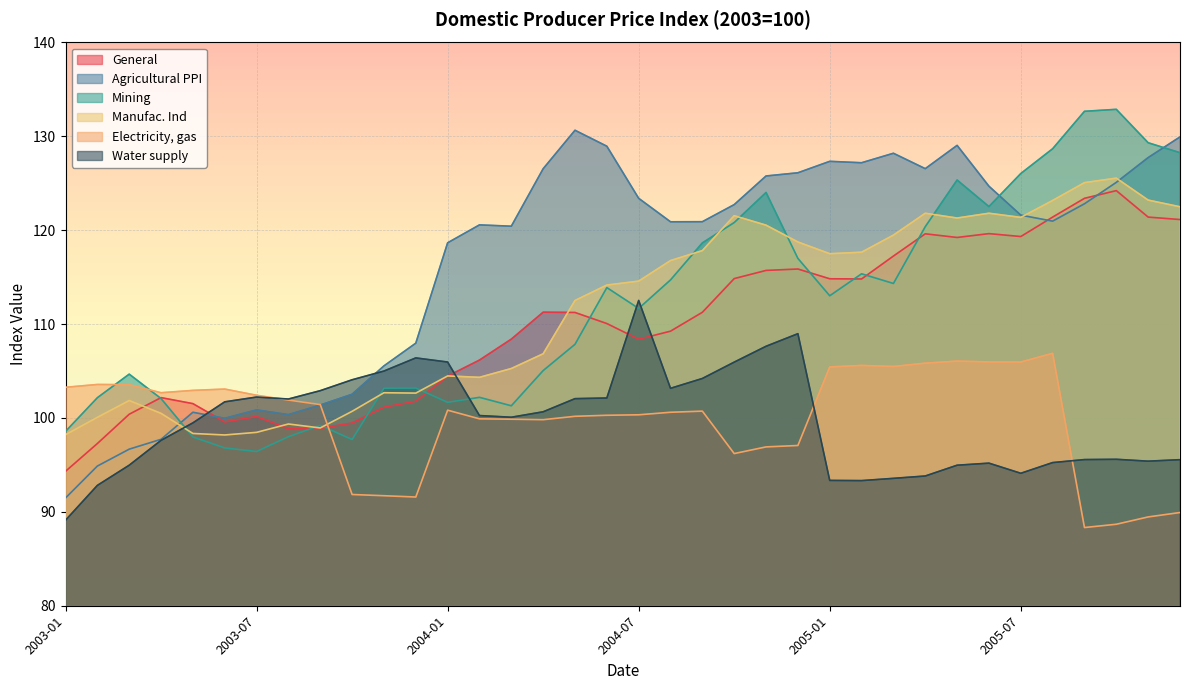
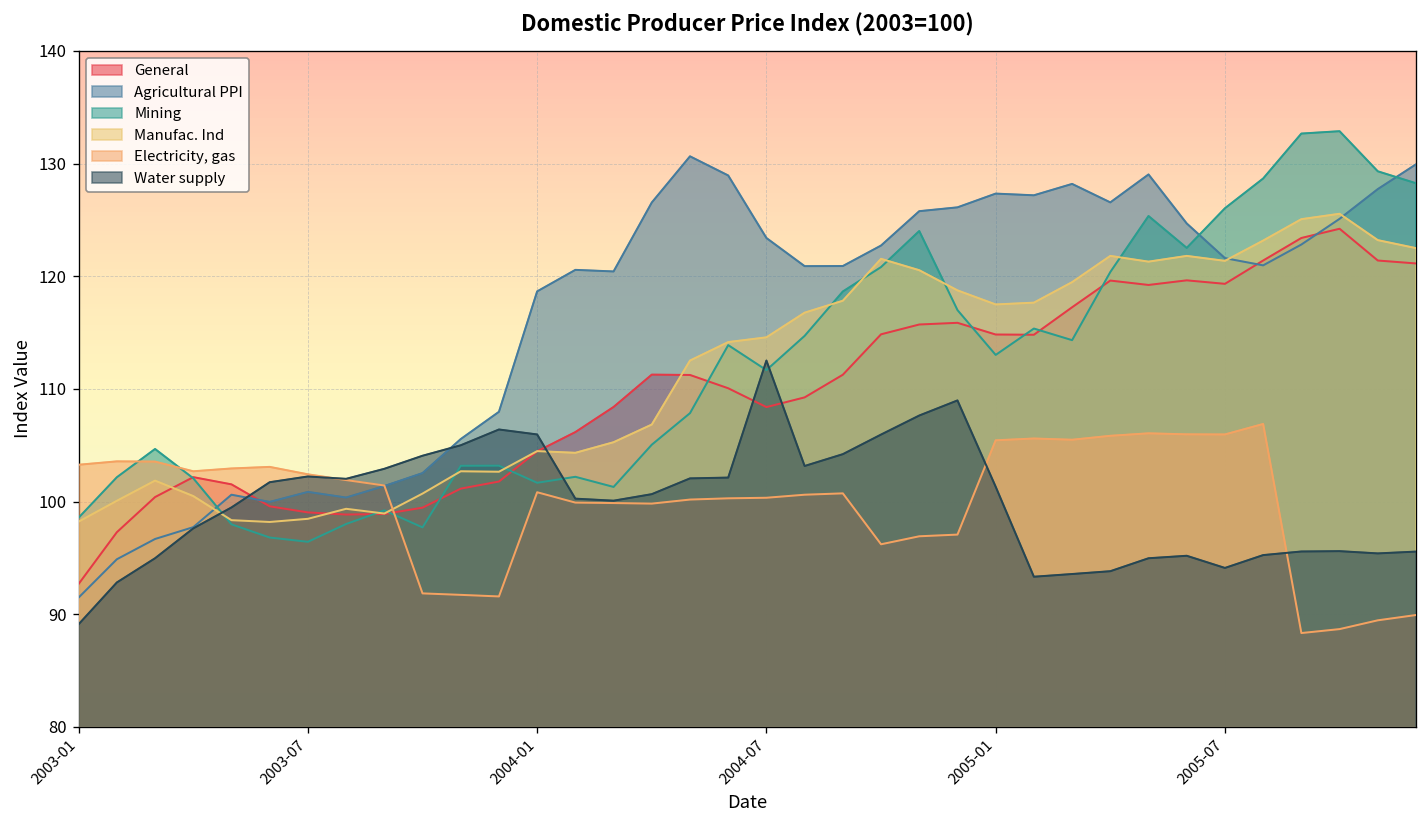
General, 2003-01: 94 -> 93
General, 2003-07: 100 -> 99
Water supply, 2005-01: 93 -> 101
